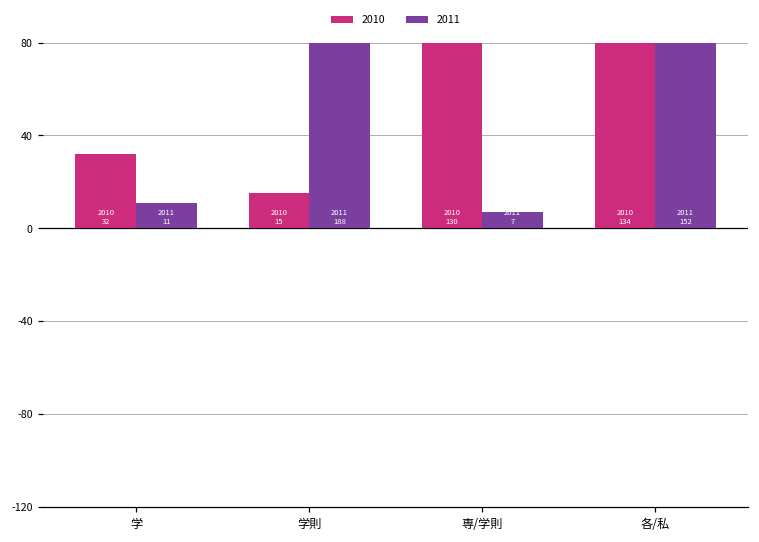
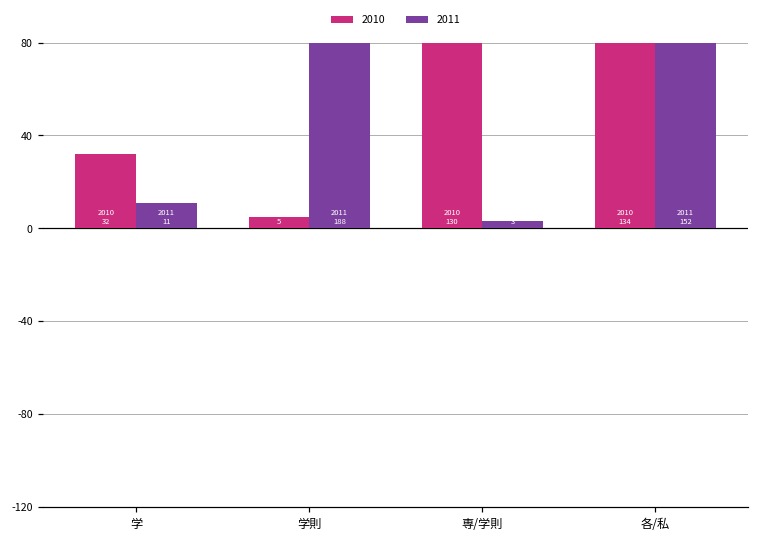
2010, 学則: 15 -> 5
2011, 専/学則: 7 -> 3
